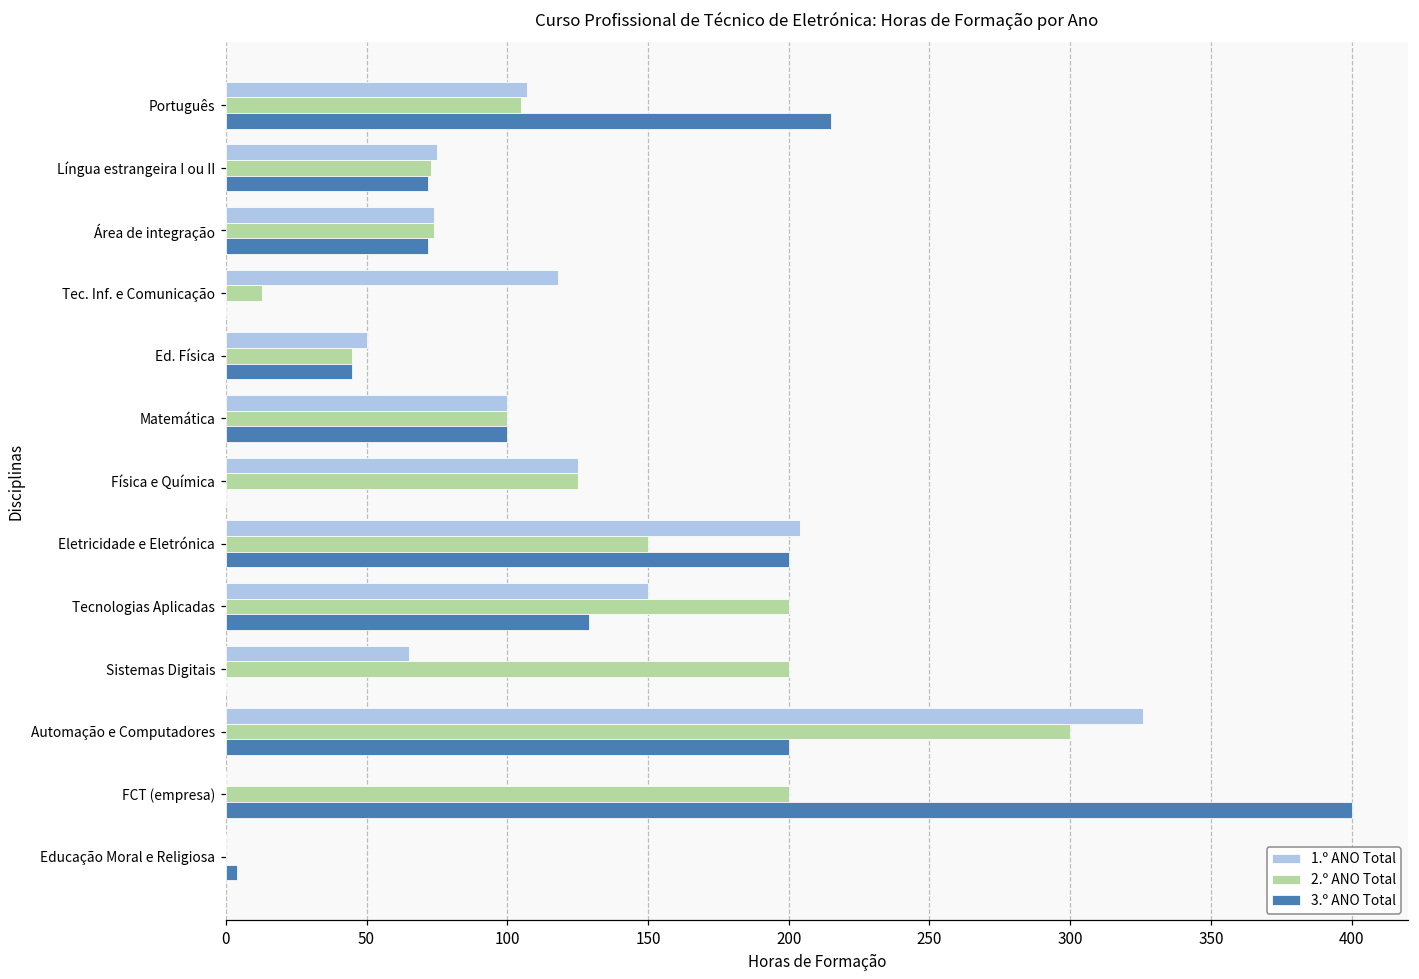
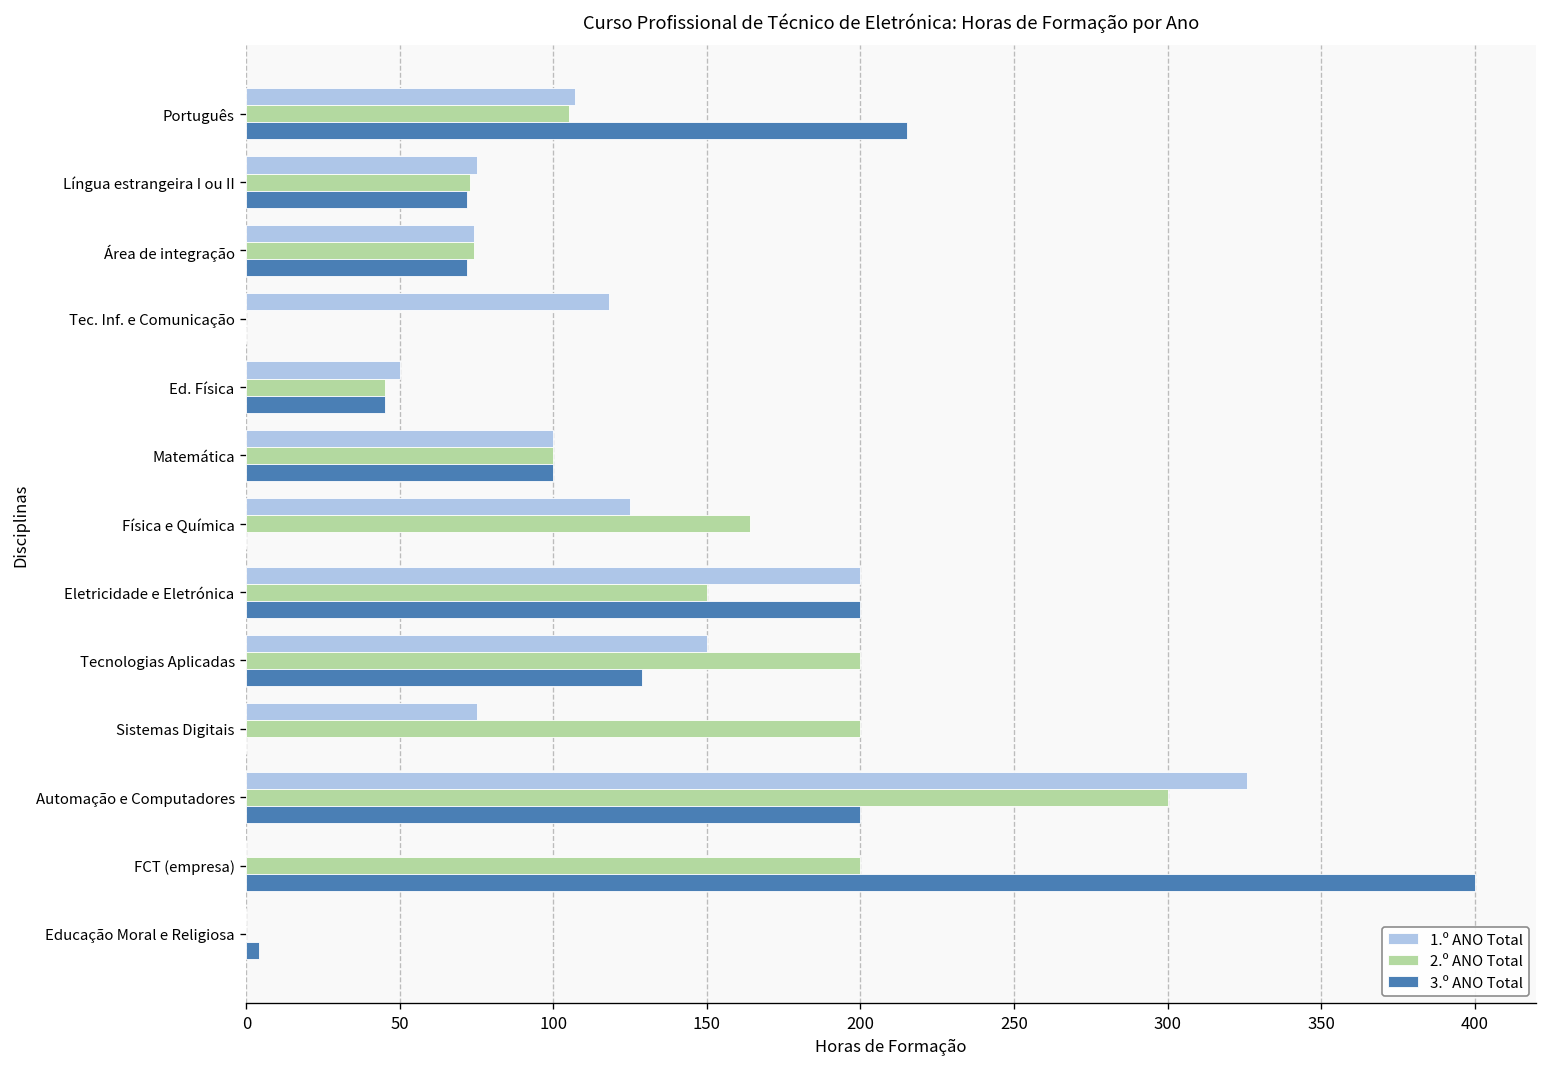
2.º ANO Total, Tec. Inf. e Comunicação: 13 -> 0
2.º ANO Total, Física e Química: 125 -> 164
1.º ANO Total, Eletricidade e Eletrónica: 204 -> 200
1.º ANO Total, Sistemas Digitais: 65 -> 75
